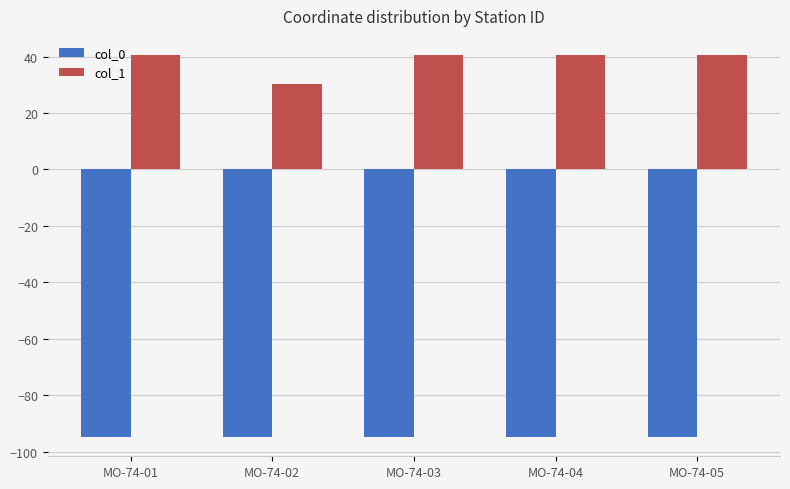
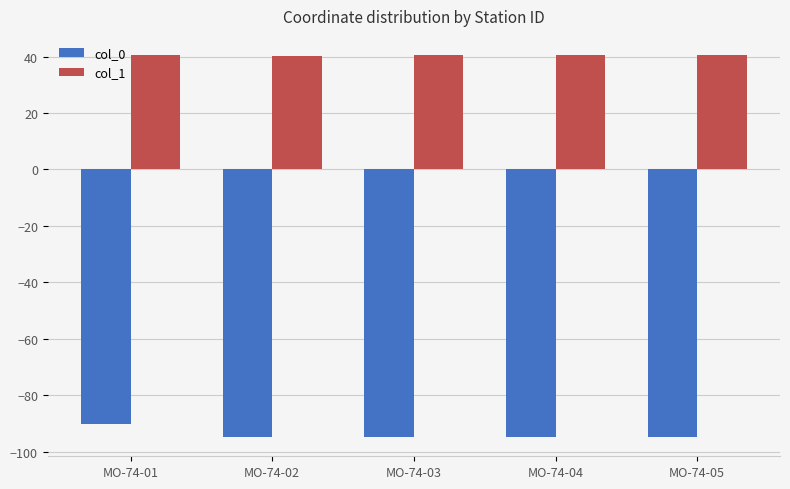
col_0, MO-74-01: -95 -> -90
col_1, MO-74-02: 30 -> 40
